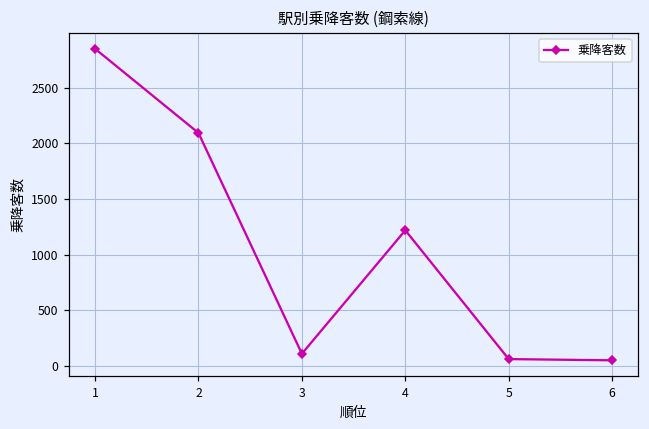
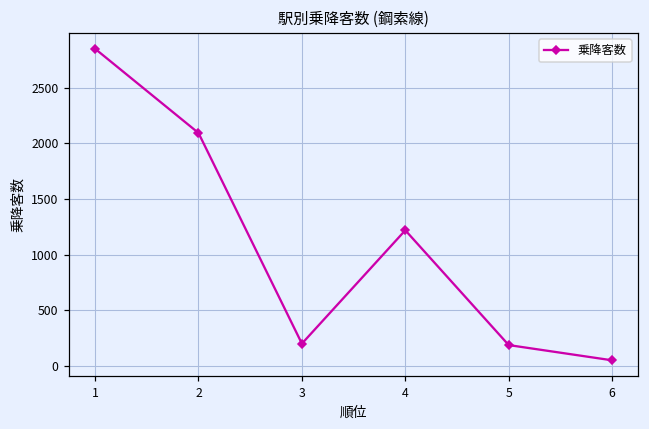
3: 110 -> 200
5: 60 -> 190
